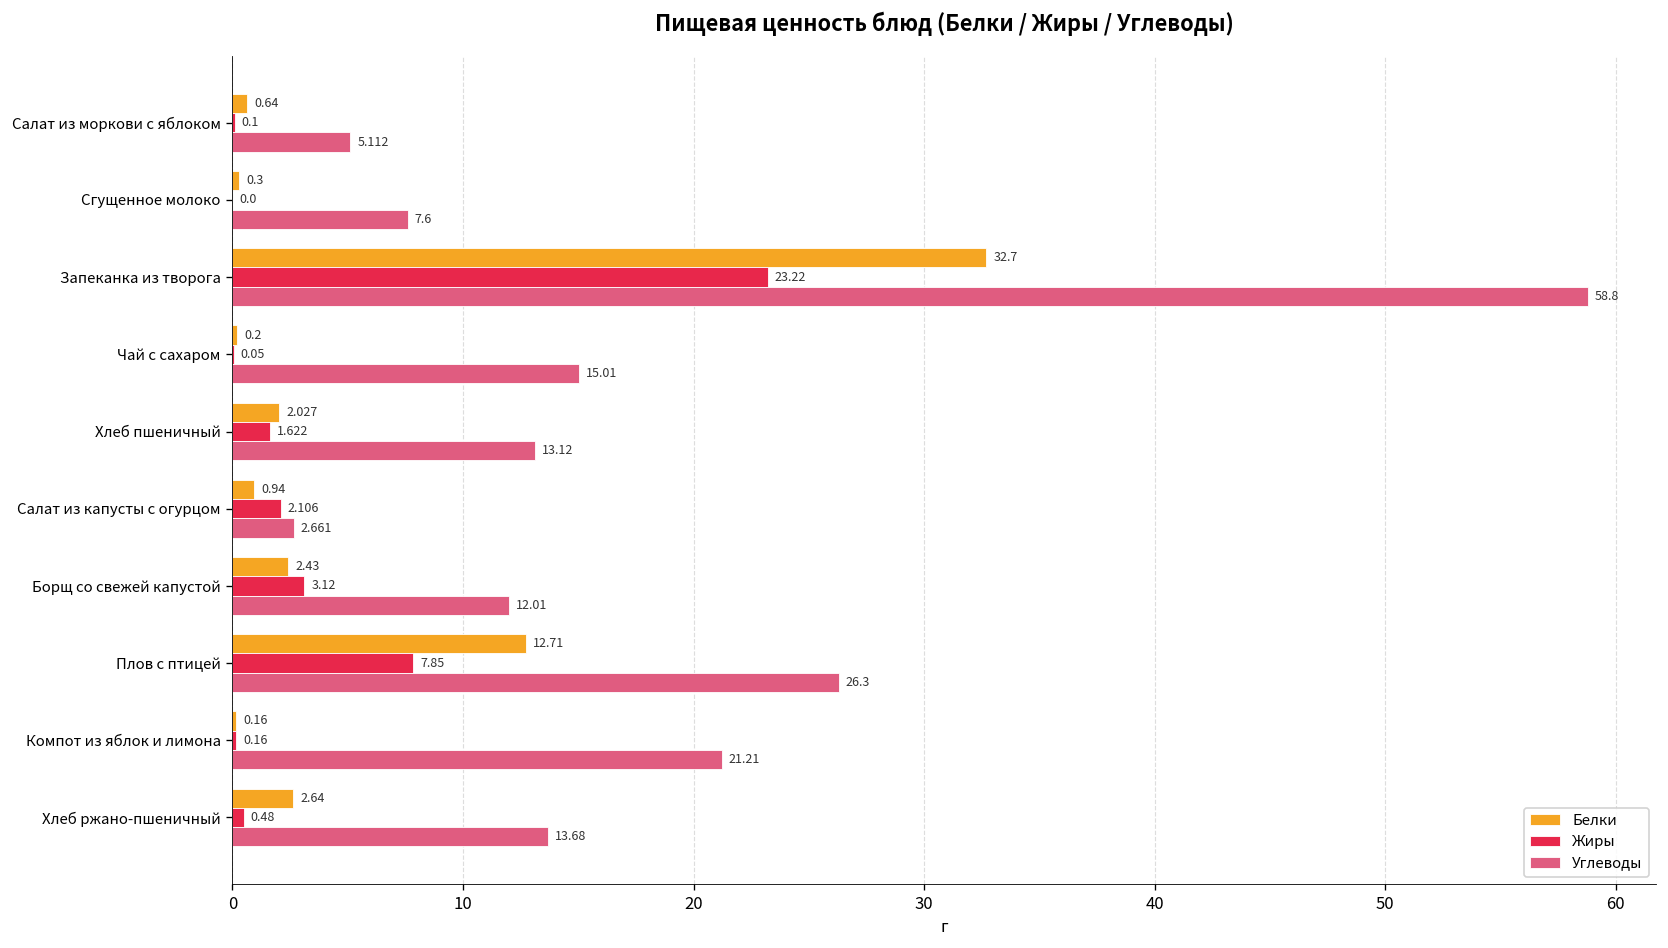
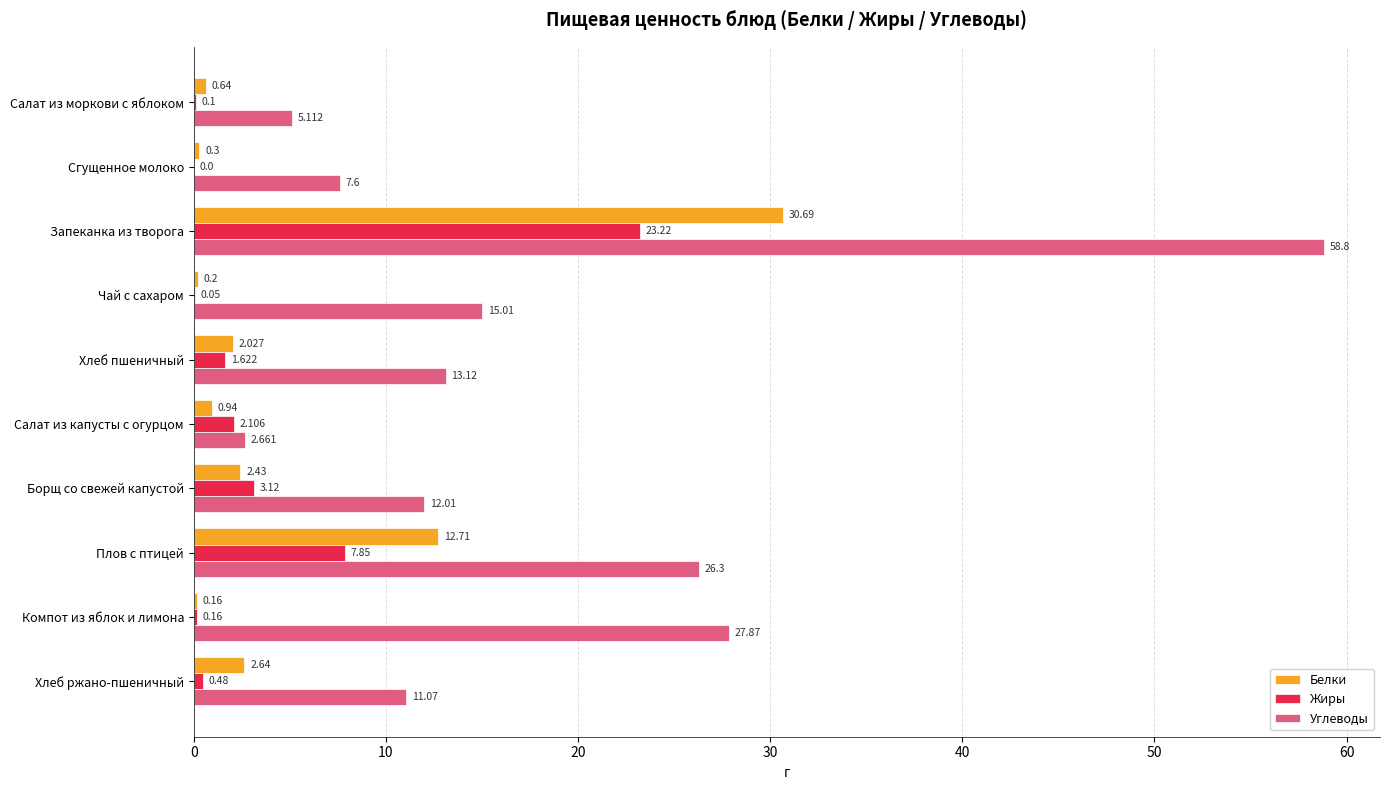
Белки, Запеканка из творога: 32.7 -> 30.69
Углеводы, Компот из яблок и лимона: 21.21 -> 27.87
Углеводы, Хлеб ржано-пшеничный: 13.68 -> 11.07
